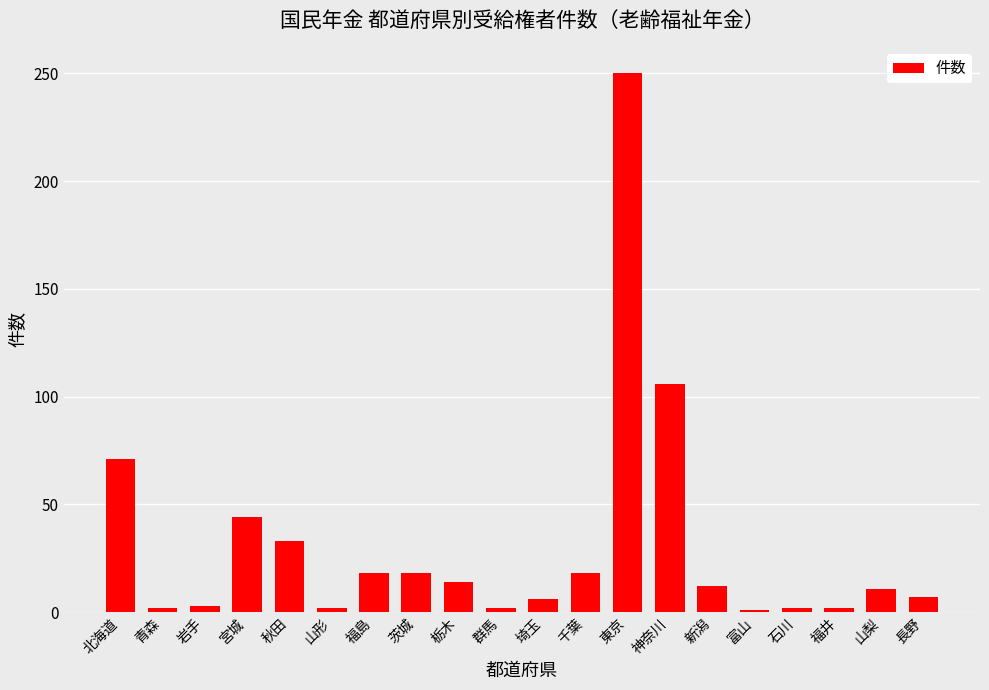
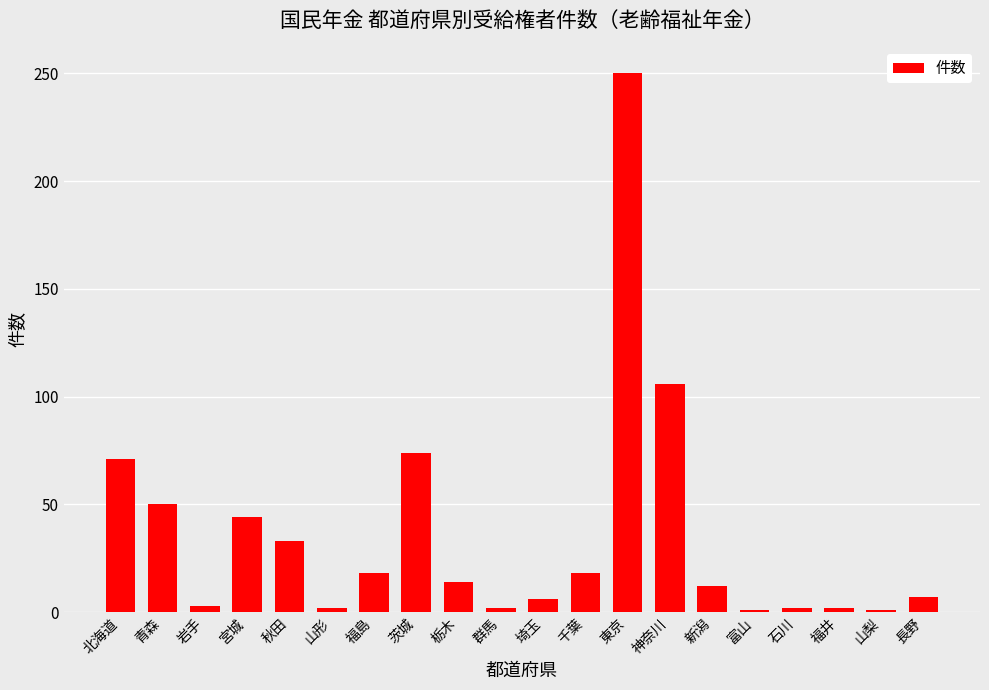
青森: 2 -> 50
茨城: 18 -> 74
山梨: 11 -> 1
